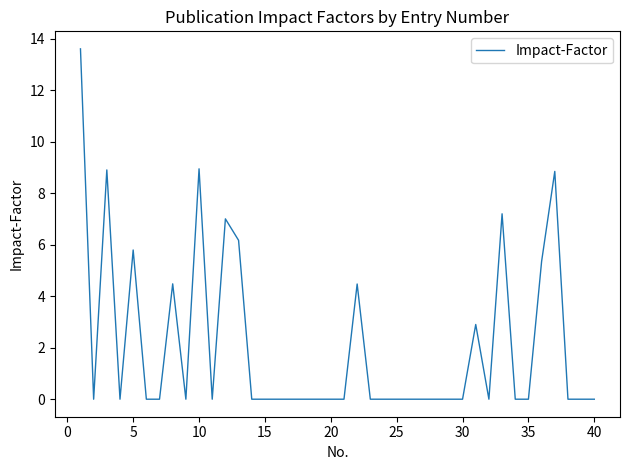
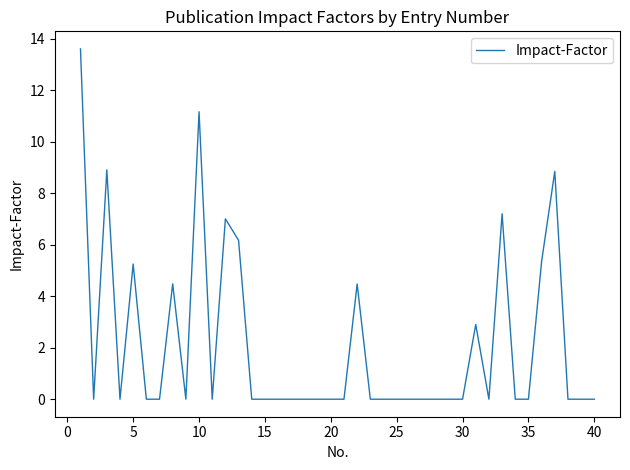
5: 5.8 -> 5.2
10: 8.9 -> 11.2
